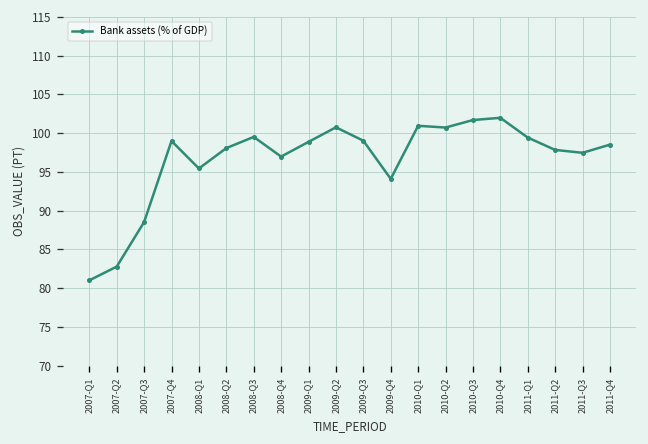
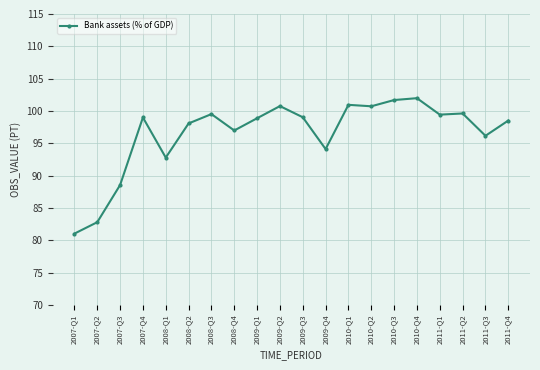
2008-Q1: 95 -> 93
2011-Q2: 98 -> 100
2011-Q3: 97 -> 96
